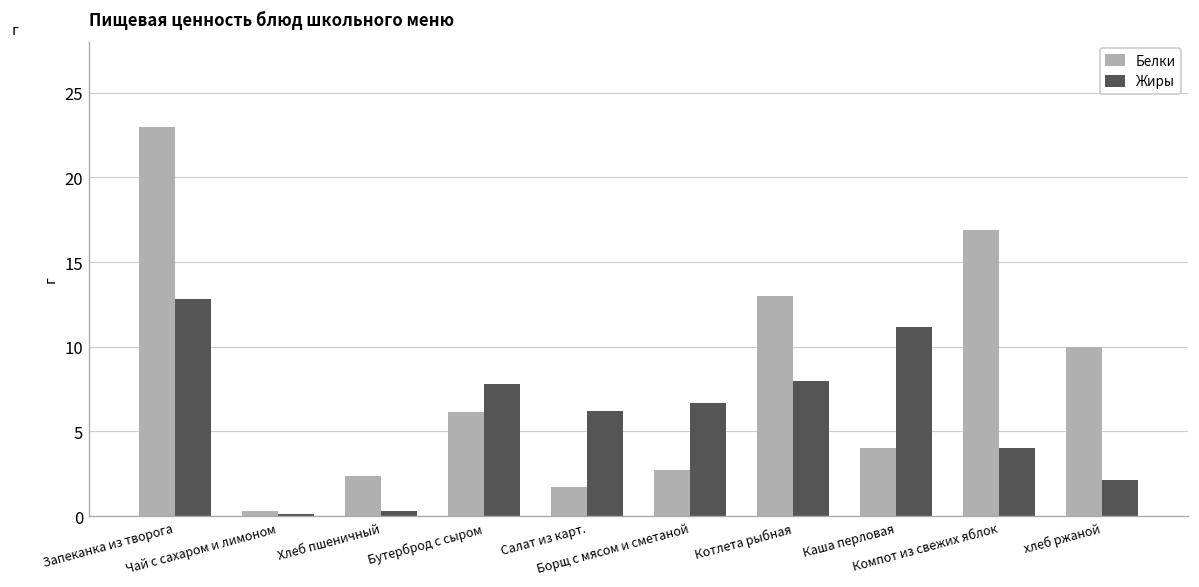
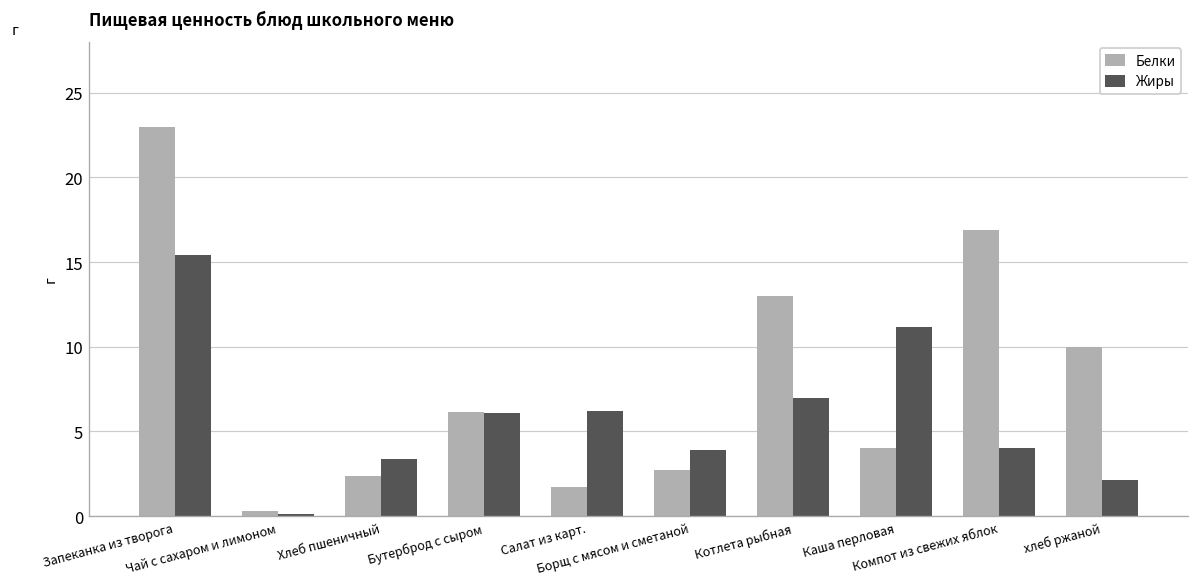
Жиры, Запеканка из творога: 12.8 -> 15.4
Жиры, Хлеб пшеничный: 0.3 -> 3.4
Жиры, Бутерброд с сыром: 7.8 -> 6.1
Жиры, Борщ с мясом и сметаной: 6.7 -> 3.9
Жиры, Котлета рыбная: 8 -> 7
